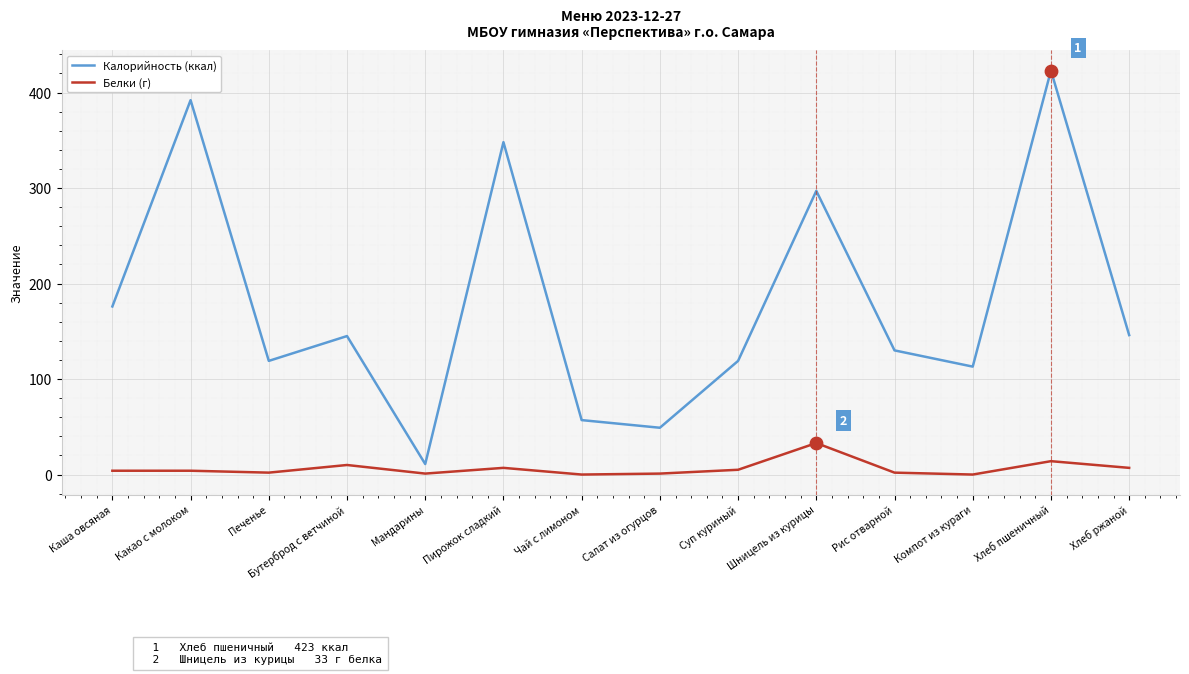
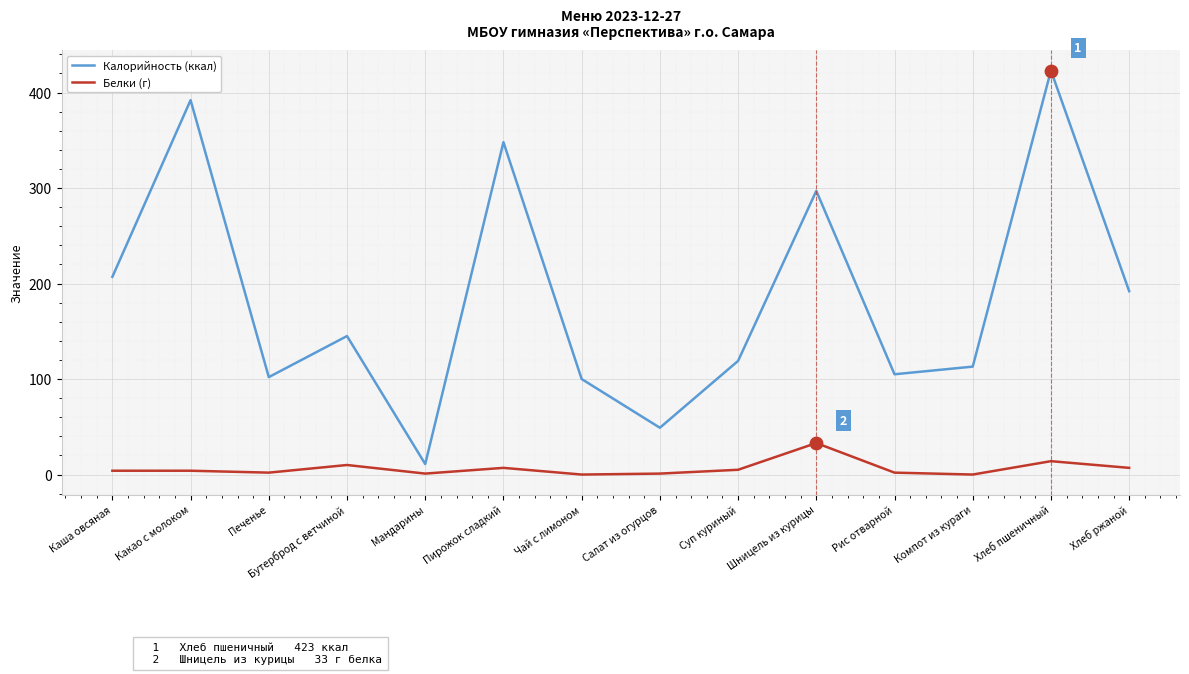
Калорийность (ккал), Каша овсяная: 180 -> 210
Калорийность (ккал), Печенье: 120 -> 100
Калорийность (ккал), Чай с лимоном: 60 -> 100
Калорийность (ккал), Рис отварной: 130 -> 110
Калорийность (ккал), Хлеб ржаной: 150 -> 190
